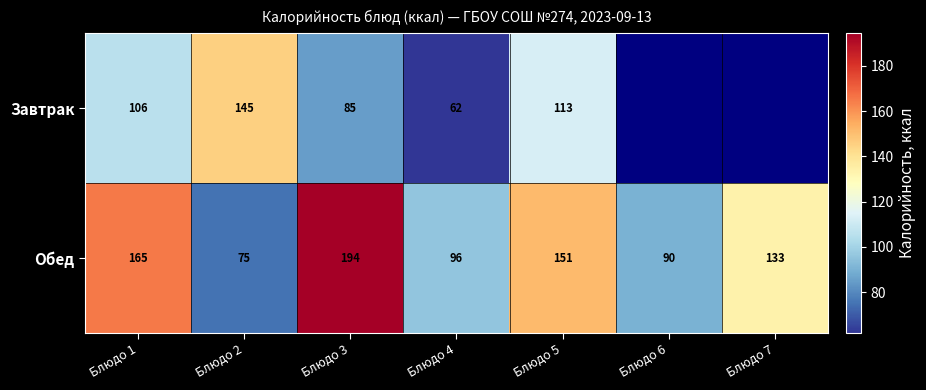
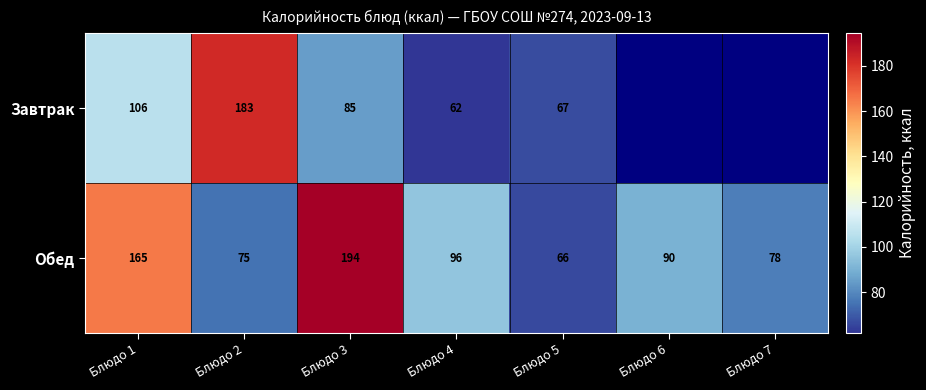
Завтрак, Блюдо 2: 145 -> 183
Завтрак, Блюдо 5: 113 -> 67
Обед, Блюдо 5: 151 -> 66
Обед, Блюдо 7: 133 -> 78
